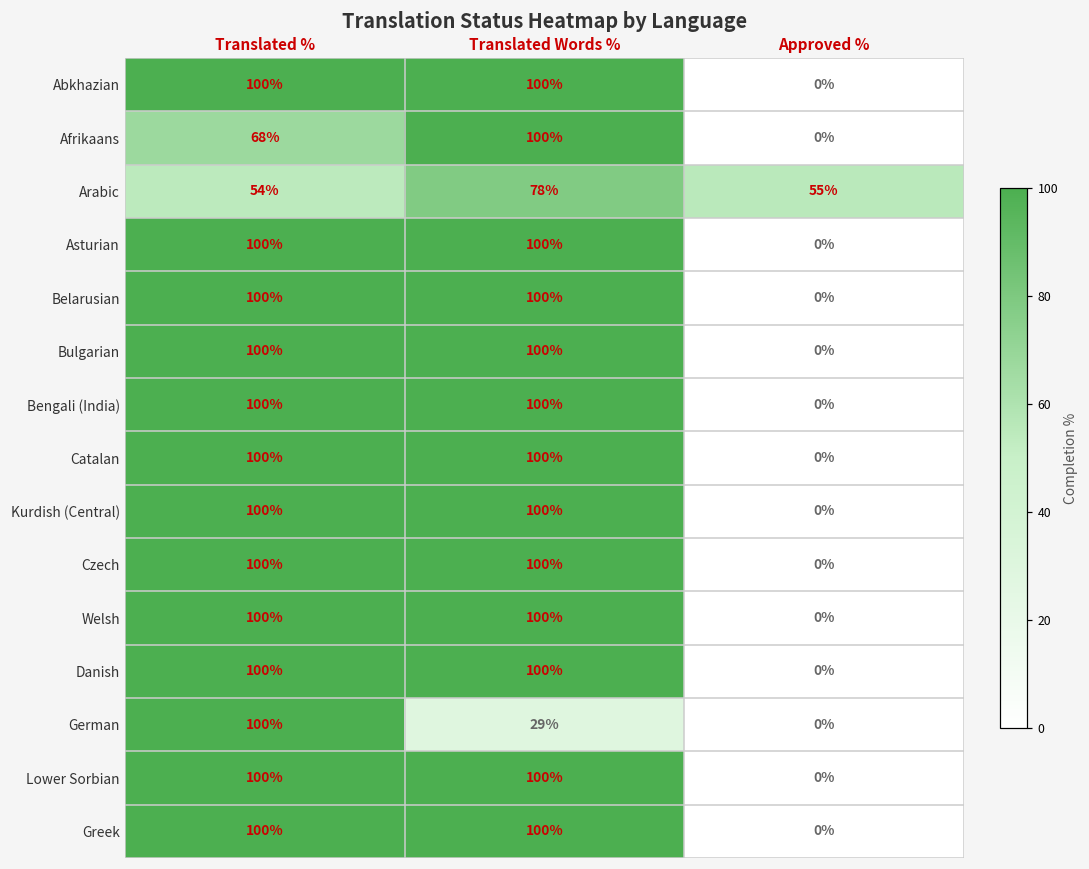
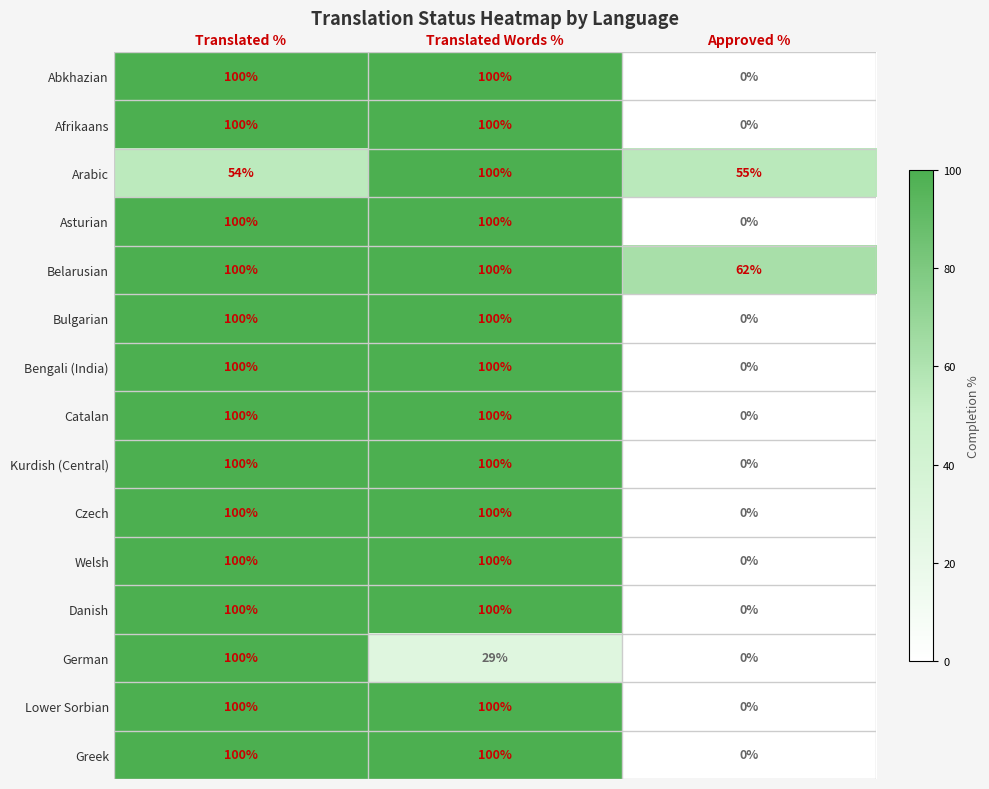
Afrikaans, Translated %: 68% -> 100%
Arabic, Translated Words %: 78% -> 100%
Belarusian, Approved %: 0% -> 62%
